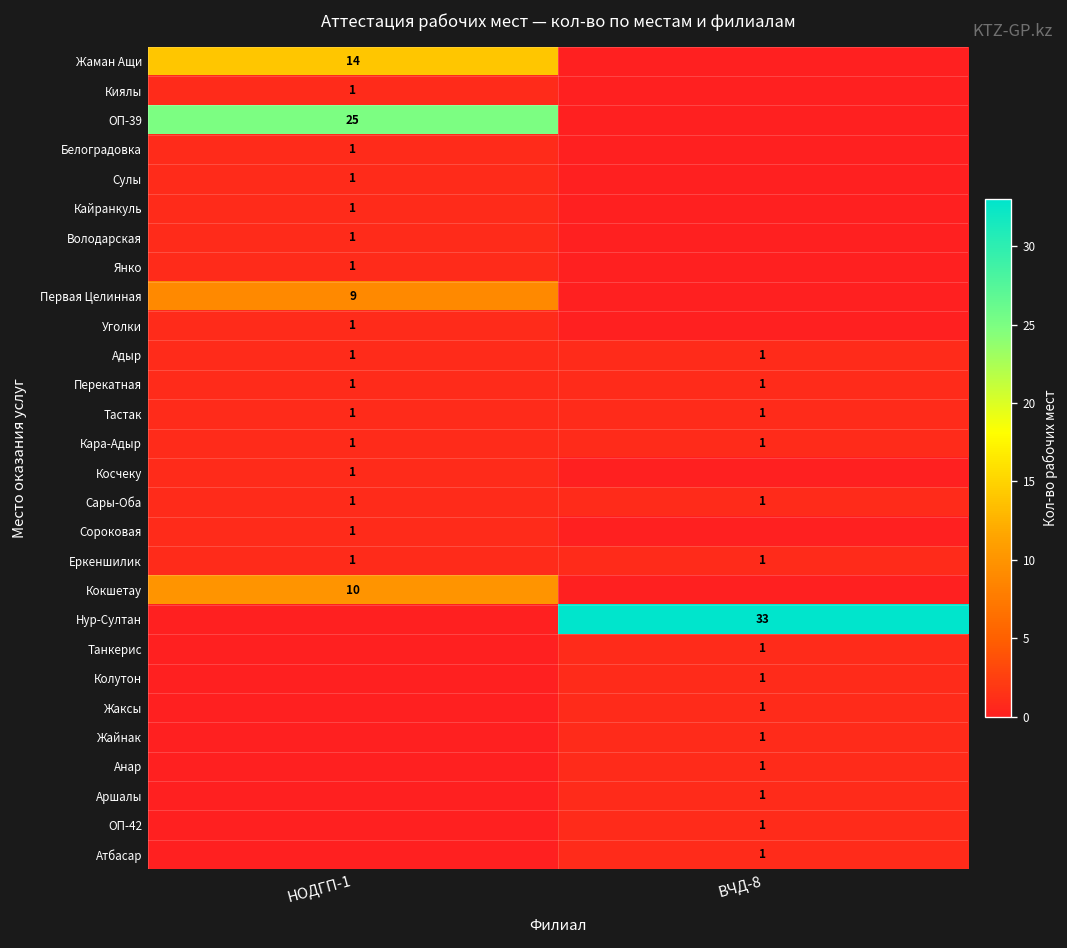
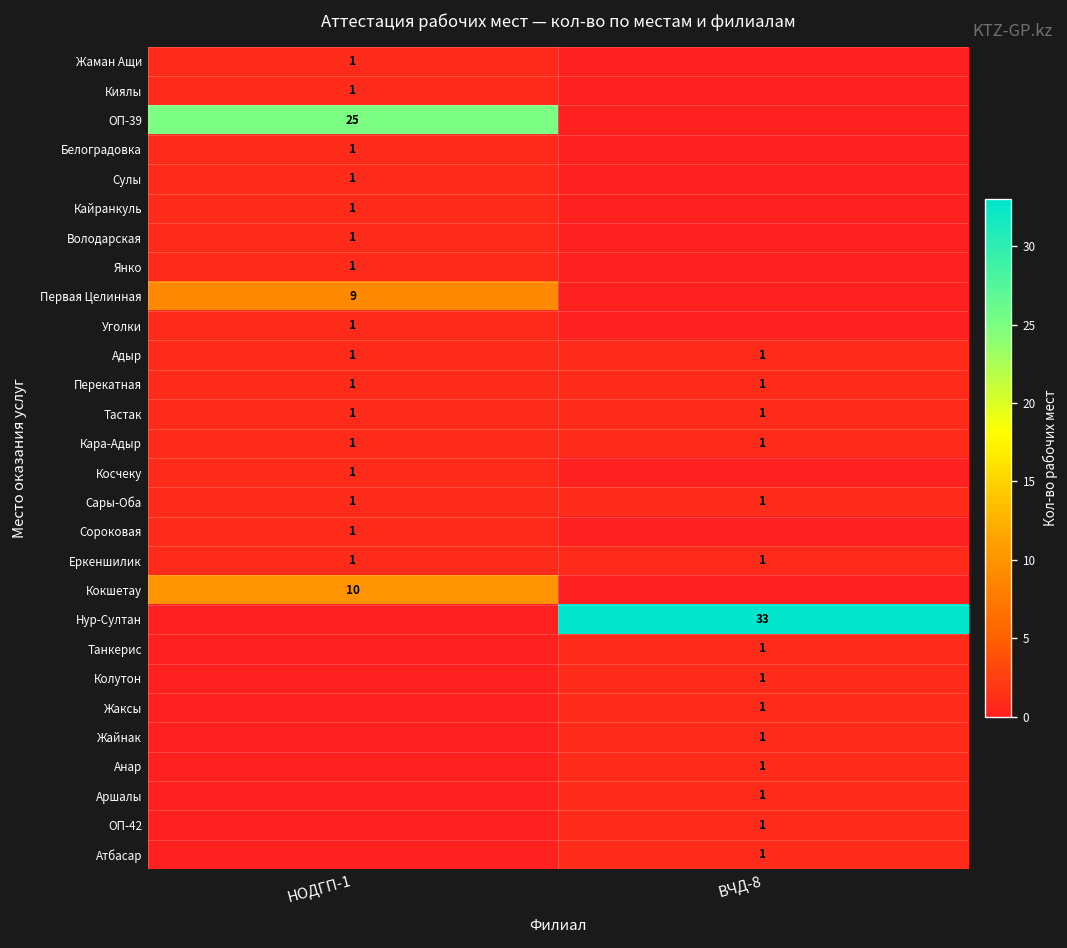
Жаман Ащи, НОДГП-1: 14 -> 1
